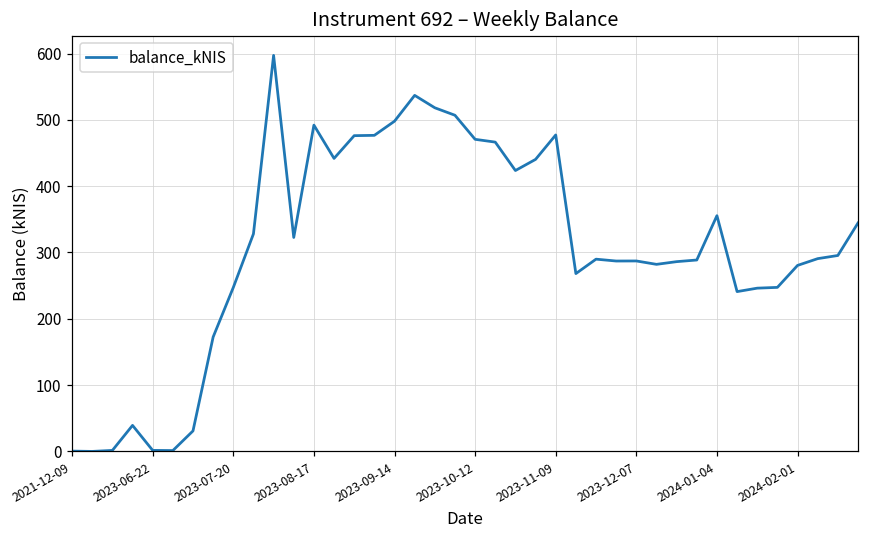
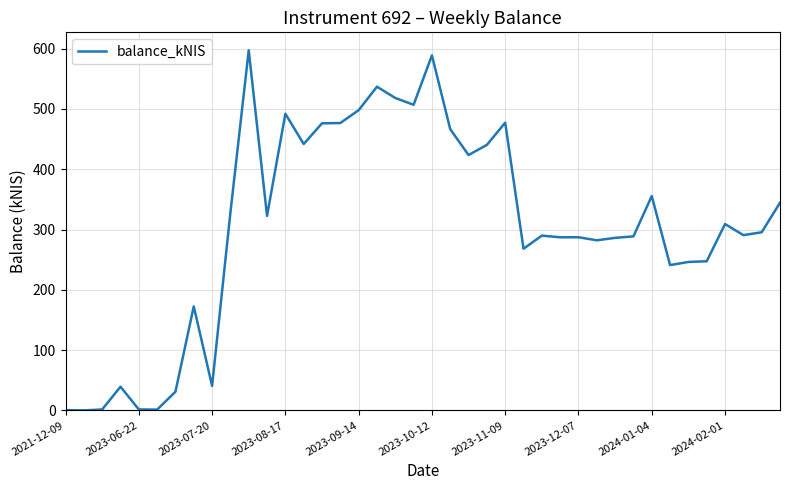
2023-07-20: 250 -> 40
2023-10-12: 470 -> 590
2024-02-01: 280 -> 310
